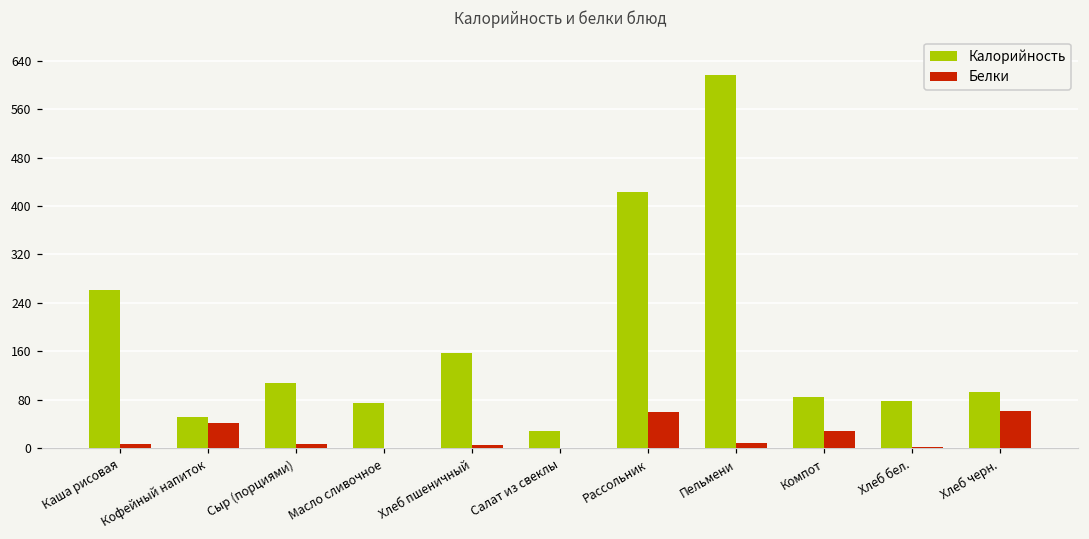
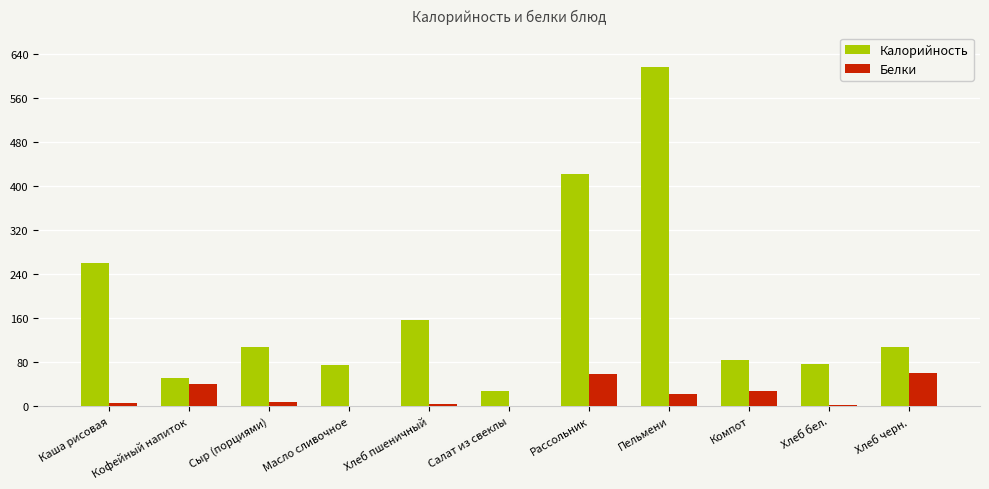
Белки, Пельмени: 10 -> 20
Калорийность, Хлеб черн.: 90 -> 110
